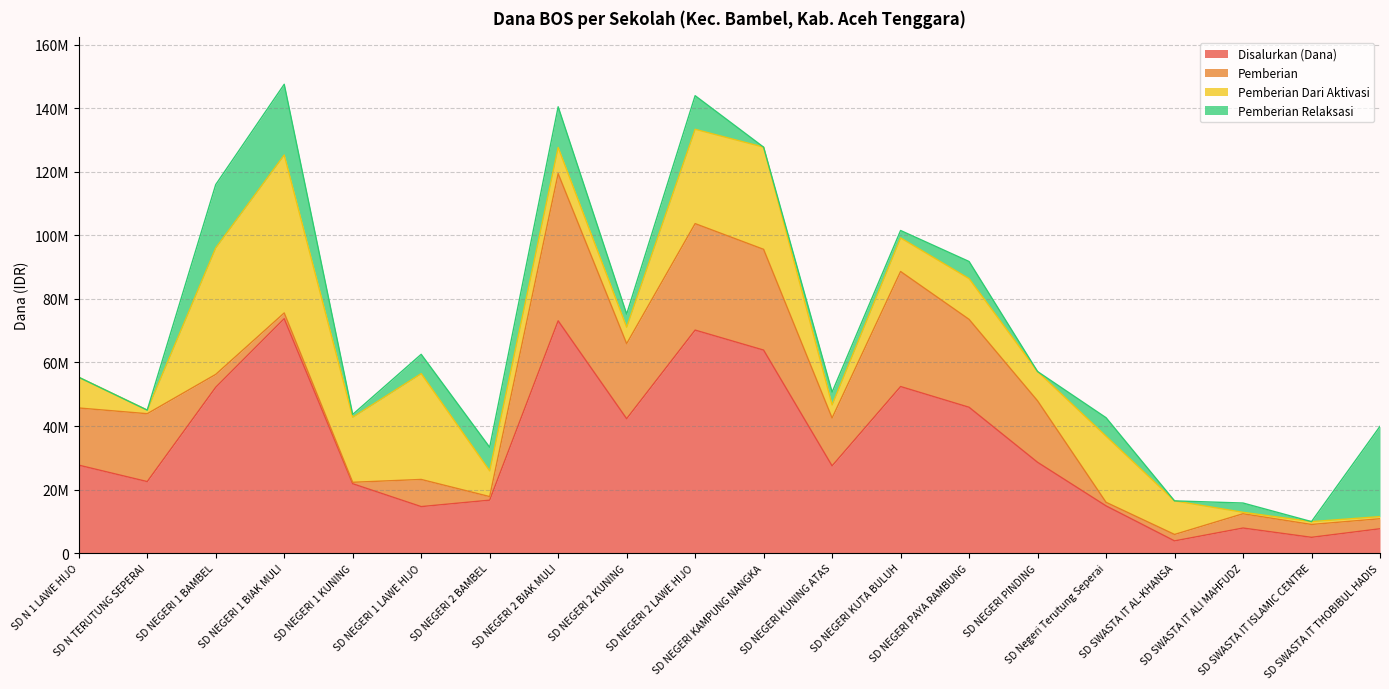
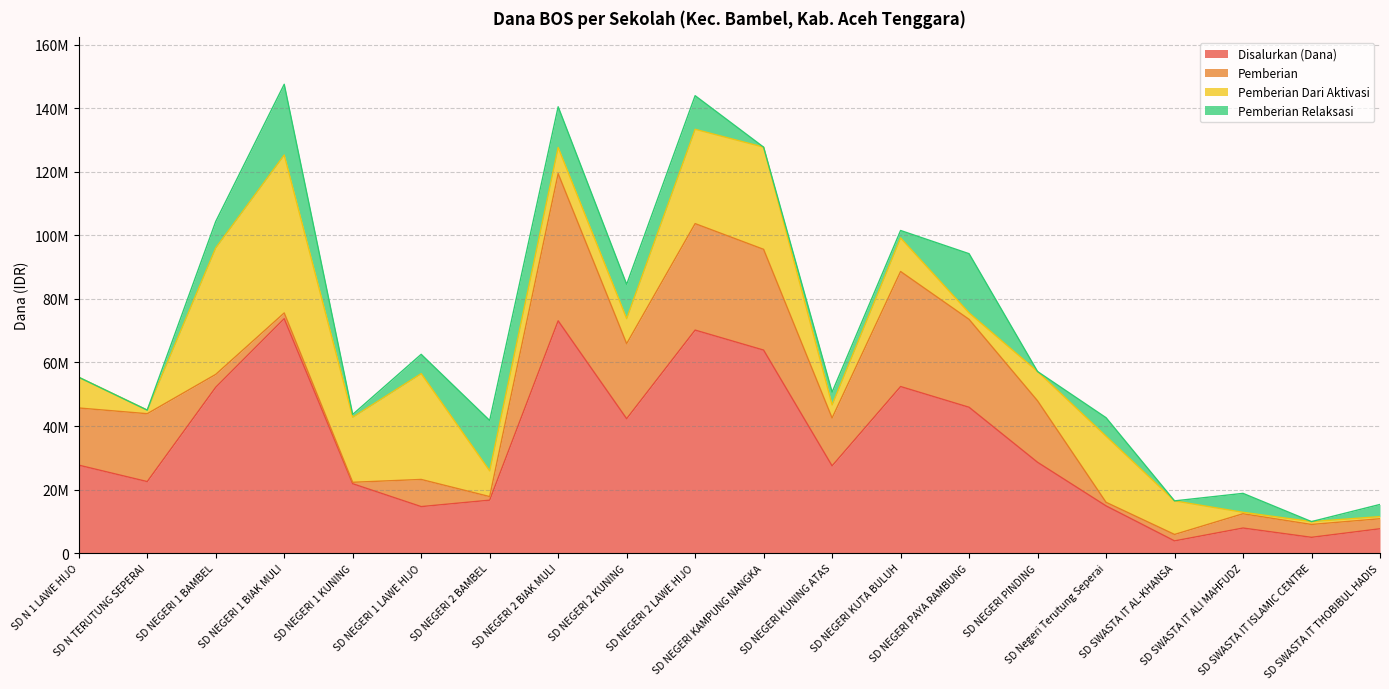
Pemberian Relaksasi, SD NEGERI 1 BAMBEL: 20000000 -> 8000000
Pemberian Relaksasi, SD NEGERI 2 BAMBEL: 7000000 -> 16000000
Pemberian Dari Aktivasi, SD NEGERI 2 KUNING: 5000000 -> 8000000
Pemberian Relaksasi, SD NEGERI 2 KUNING: 4000000 -> 11000000
Pemberian Dari Aktivasi, SD NEGERI PAYA RAMBUNG: 13000000 -> 2000000
Pemberian Relaksasi, SD NEGERI PAYA RAMBUNG: 5000000 -> 19000000
Pemberian Relaksasi, SD SWASTA IT ALI MAHFUDZ: 3000000 -> 6000000
Pemberian Relaksasi, SD SWASTA IT THOBIBUL HADIS: 28000000 -> 4000000
